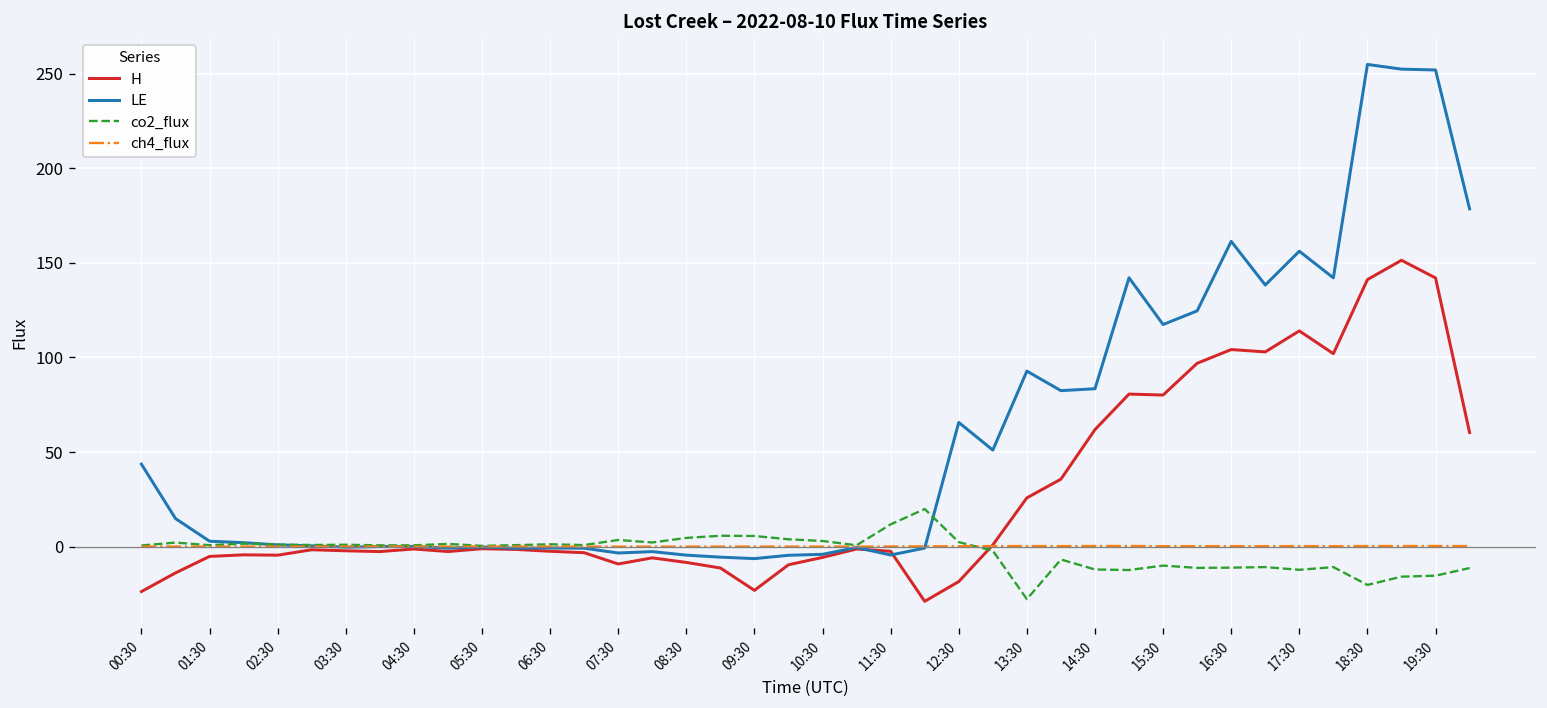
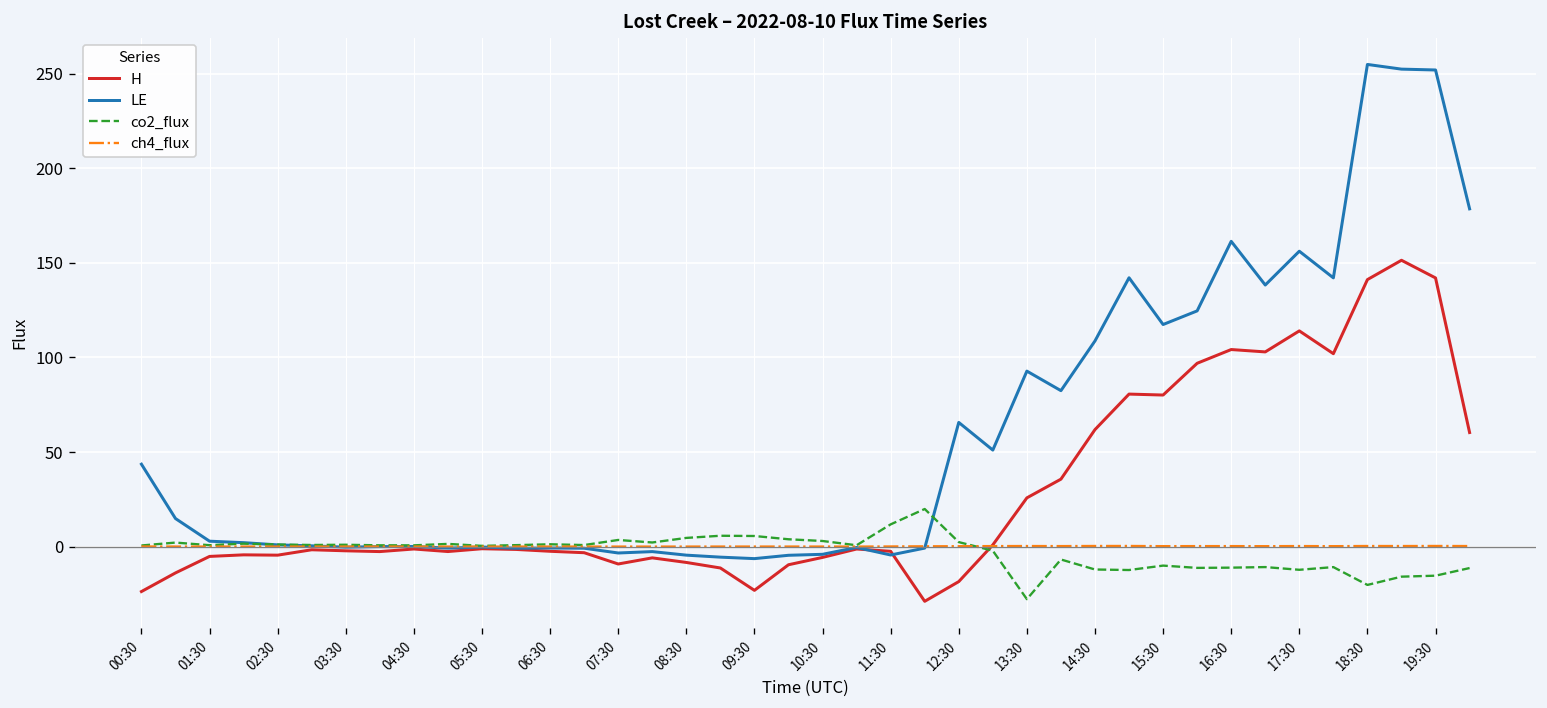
LE, 14:30: 83 -> 109
